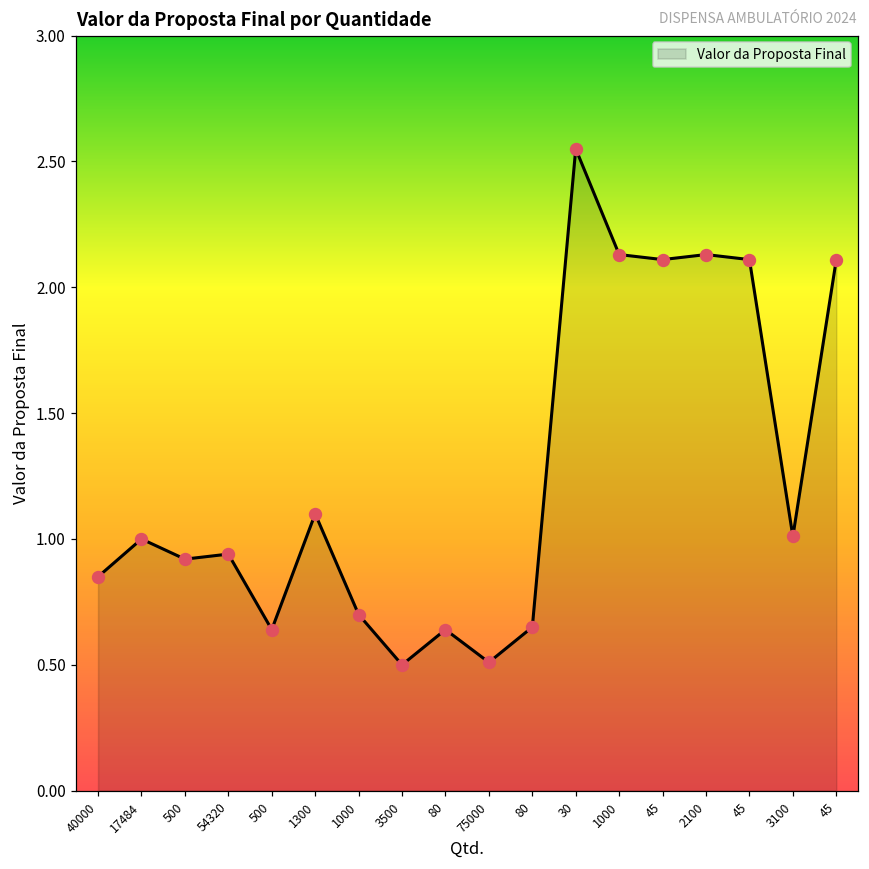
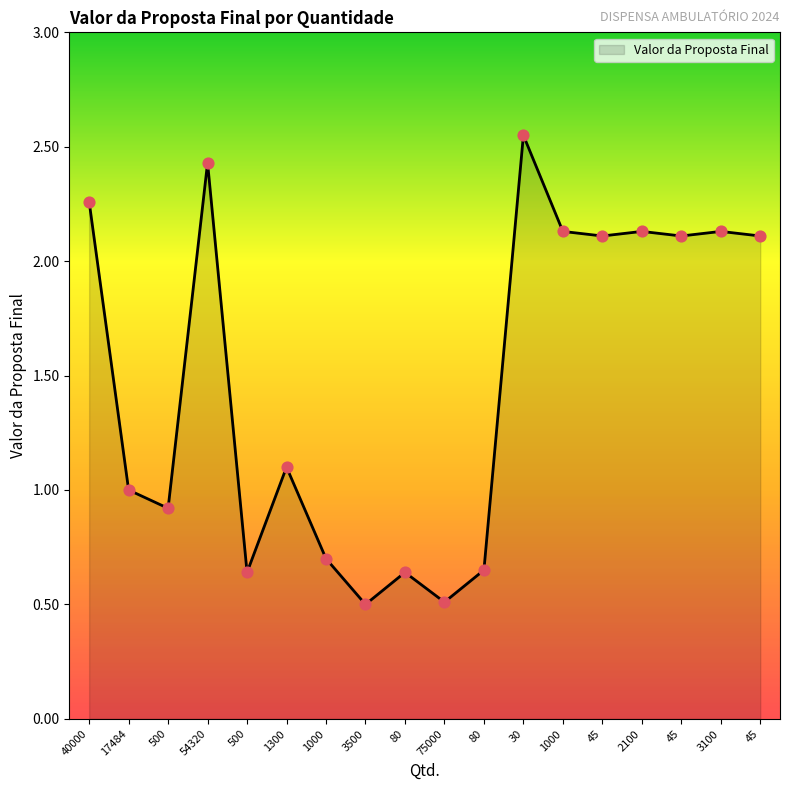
40000: 0.85 -> 2.26
54320: 0.94 -> 2.43
3100: 1.01 -> 2.13
